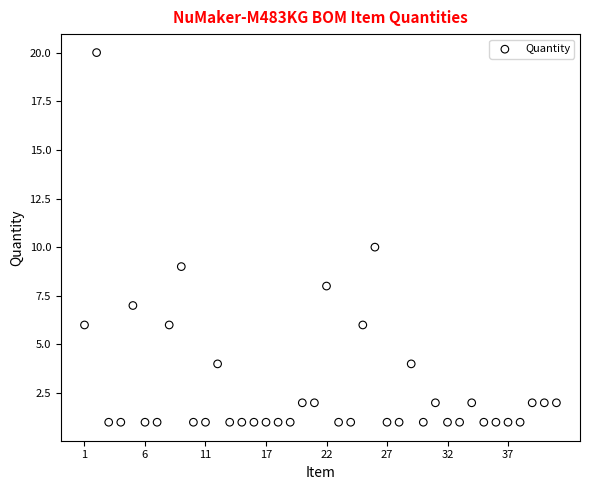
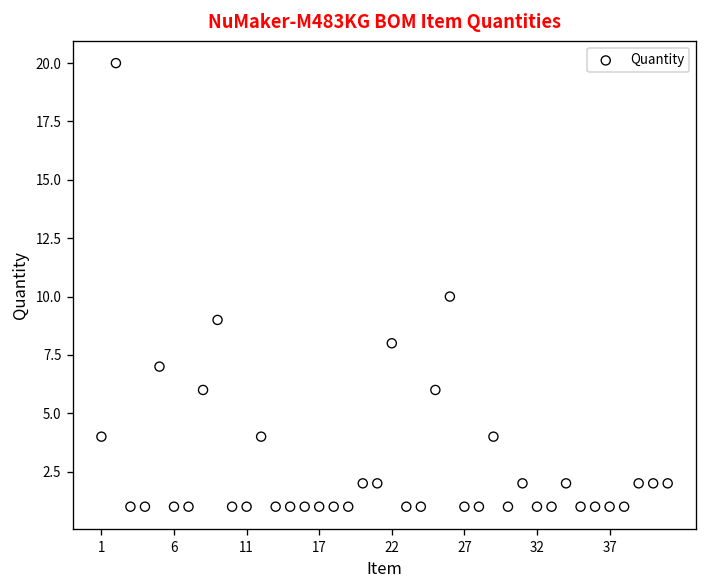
1: 6 -> 4
